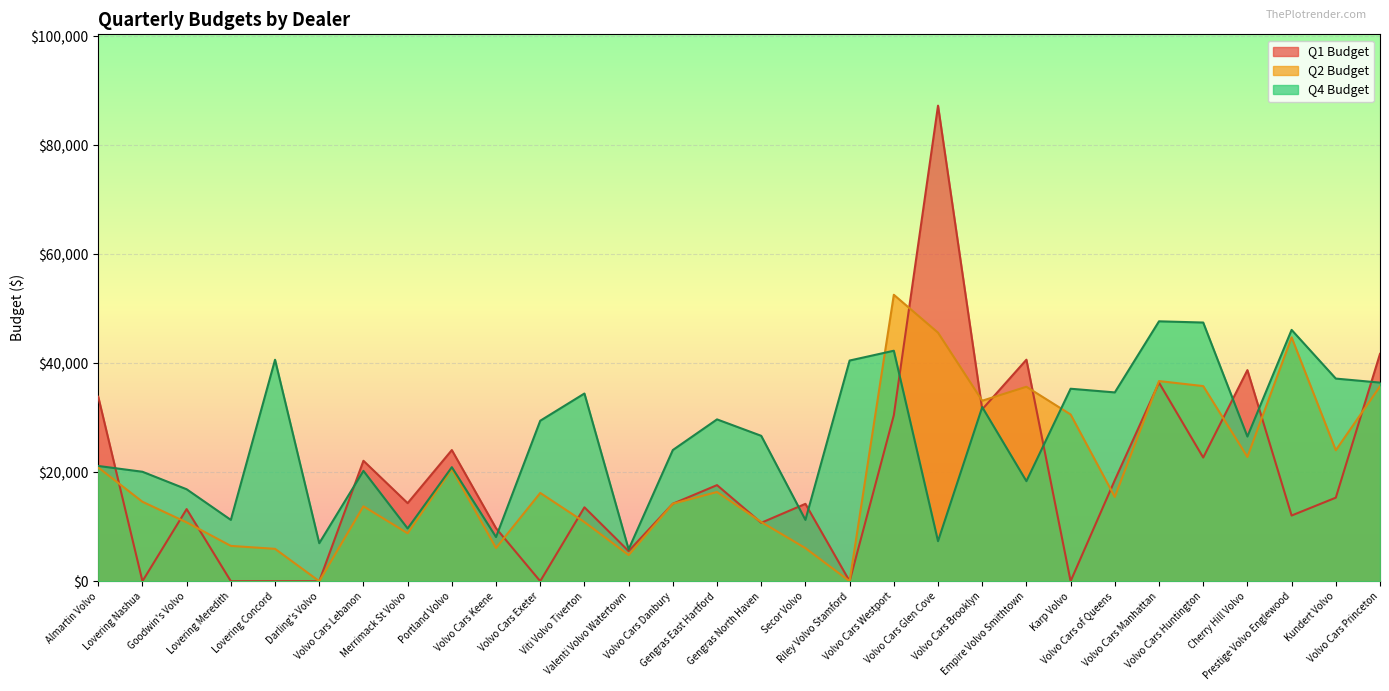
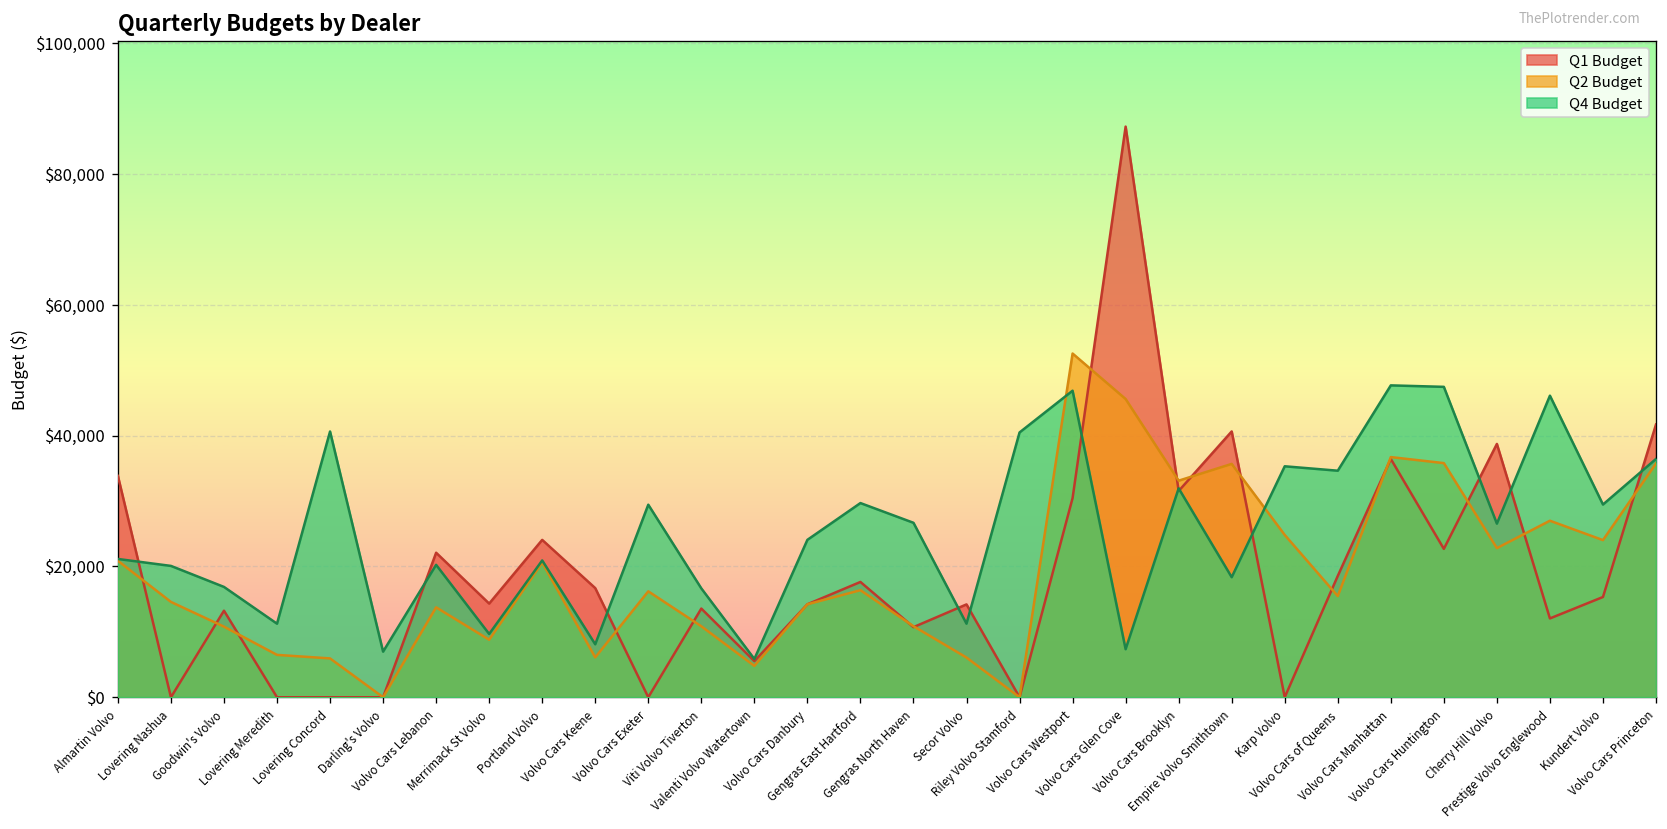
Q1 Budget, Volvo Cars Keene: $10,000 -> $17,000
Q4 Budget, Viti Volvo Tiverton: $34,000 -> $17,000
Q4 Budget, Volvo Cars Westport: $42,000 -> $47,000
Q2 Budget, Karp Volvo: $31,000 -> $25,000
Q2 Budget, Prestige Volvo Englewood: $45,000 -> $27,000
Q4 Budget, Kundert Volvo: $37,000 -> $29,000
